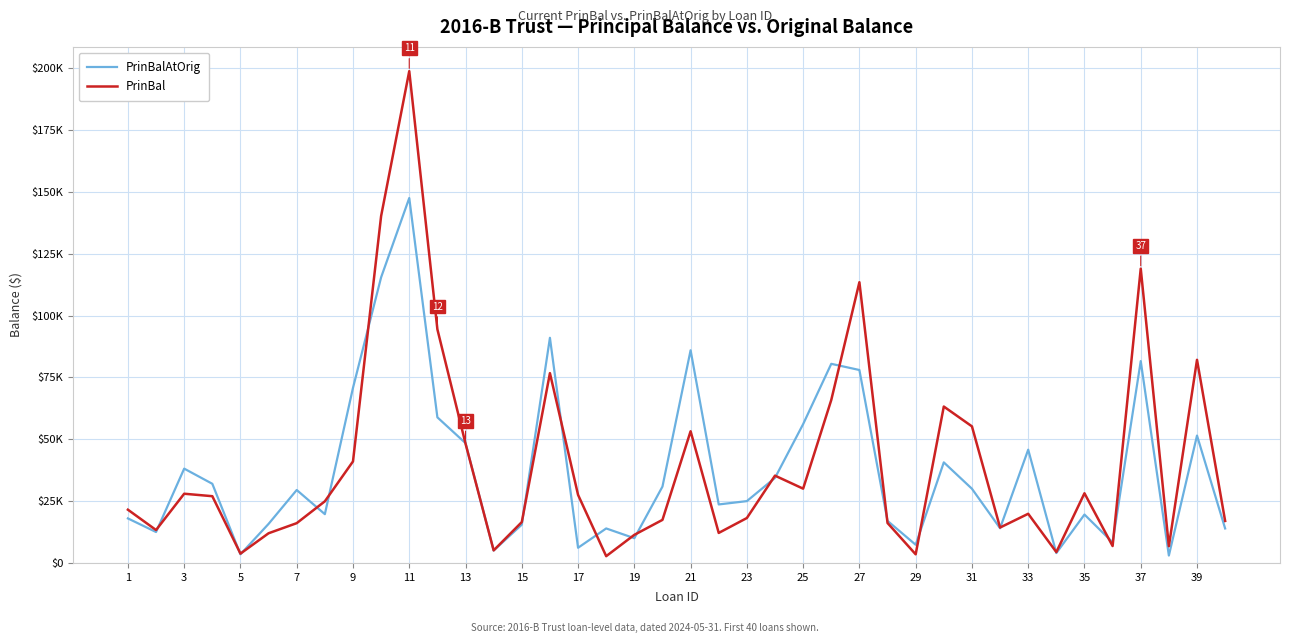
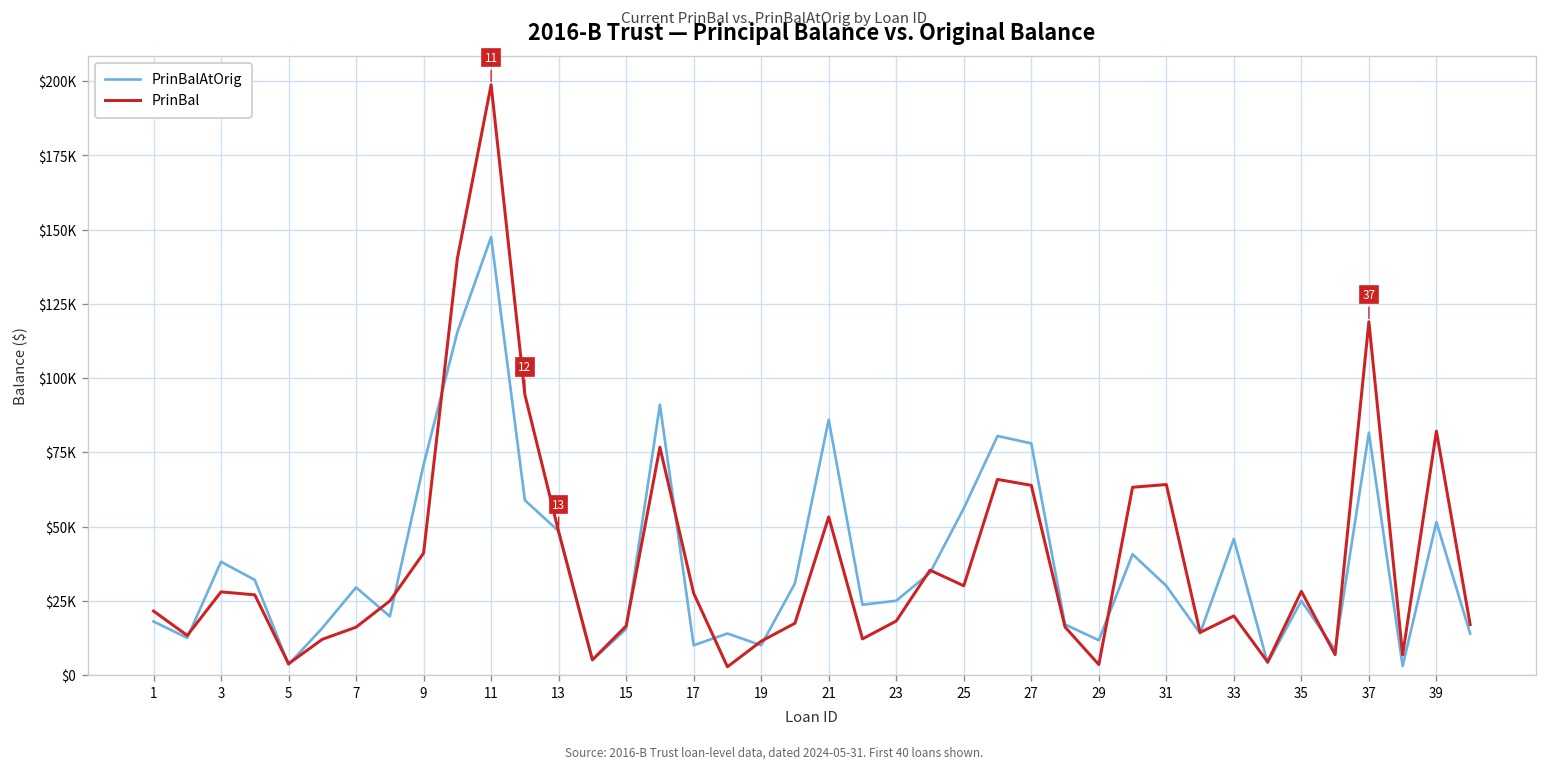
PrinBalAtOrig, 17: $6000 -> $10000
PrinBal, 27: $113000 -> $64000
PrinBalAtOrig, 29: $7000 -> $12000
PrinBal, 31: $55000 -> $64000
PrinBalAtOrig, 35: $20000 -> $25000
